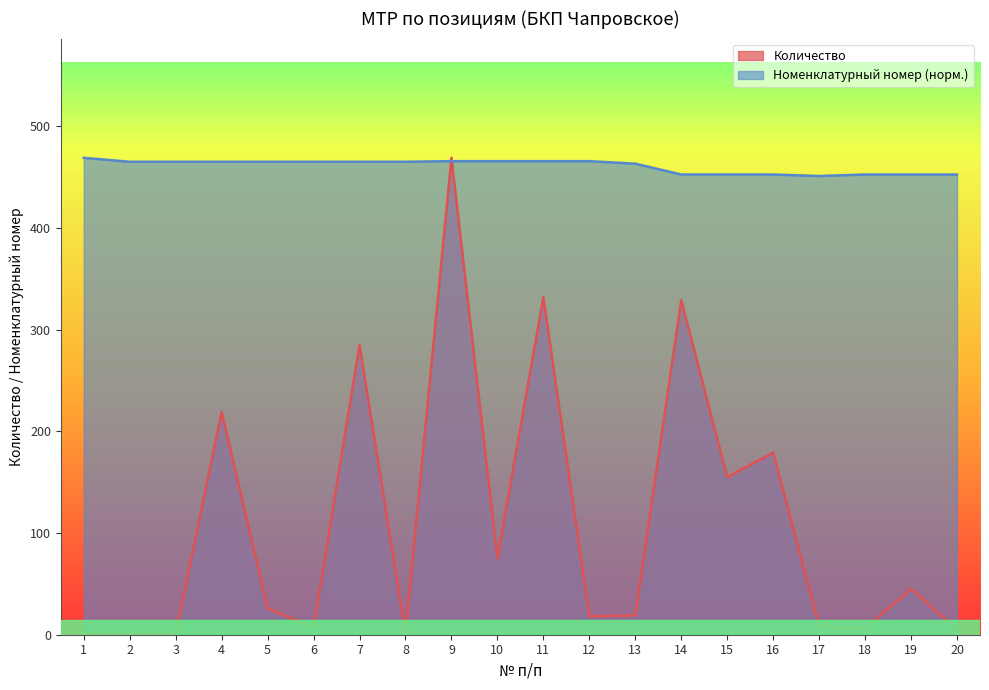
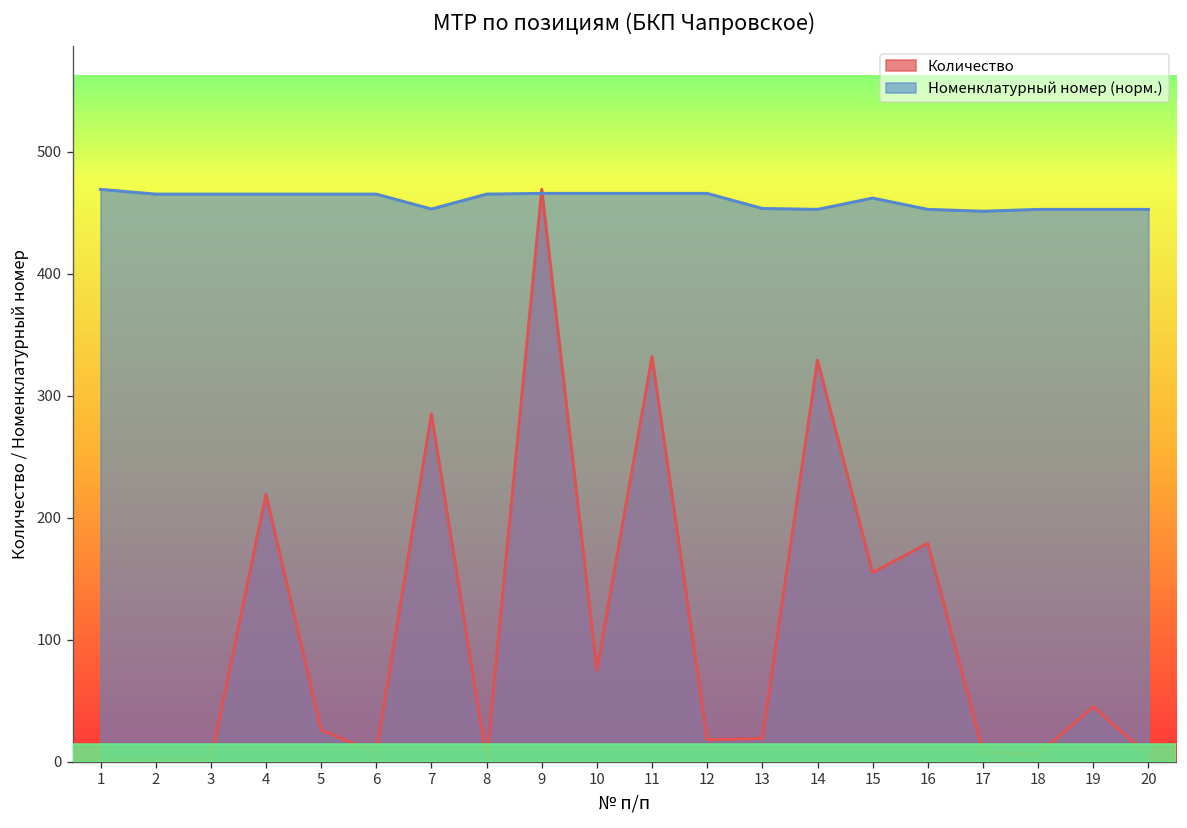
Номенклатурный номер (норм.), 7: 465 -> 453
Номенклатурный номер (норм.), 13: 463 -> 453
Номенклатурный номер (норм.), 15: 453 -> 462
